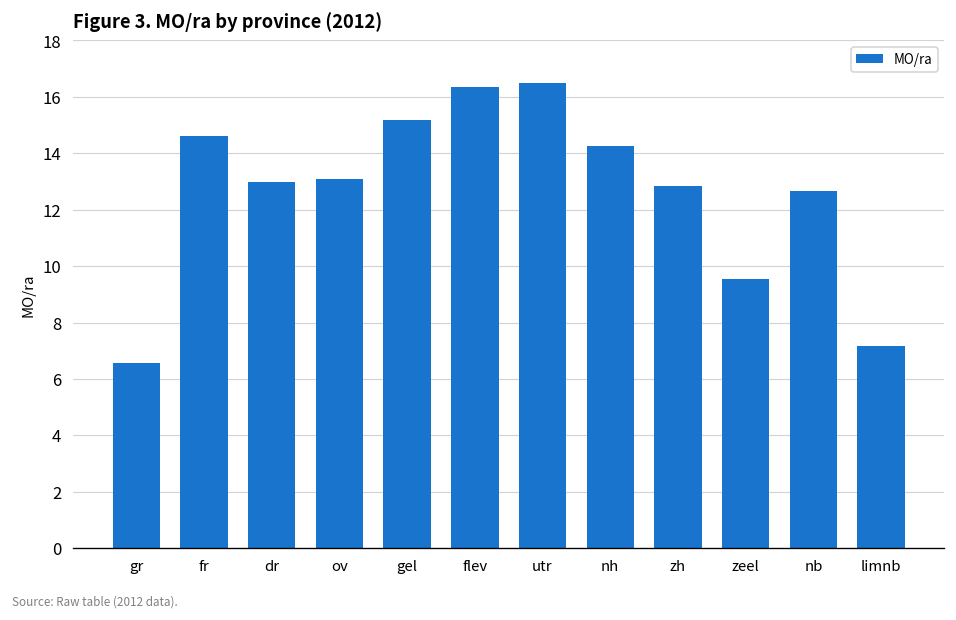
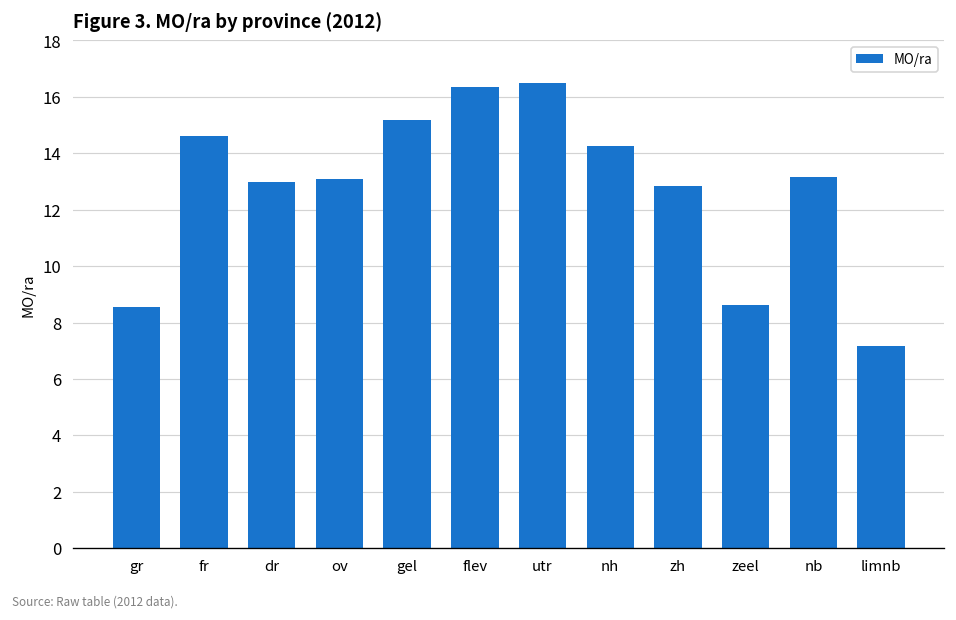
gr: 6.6 -> 8.5
zeel: 9.6 -> 8.6
nb: 12.7 -> 13.1
